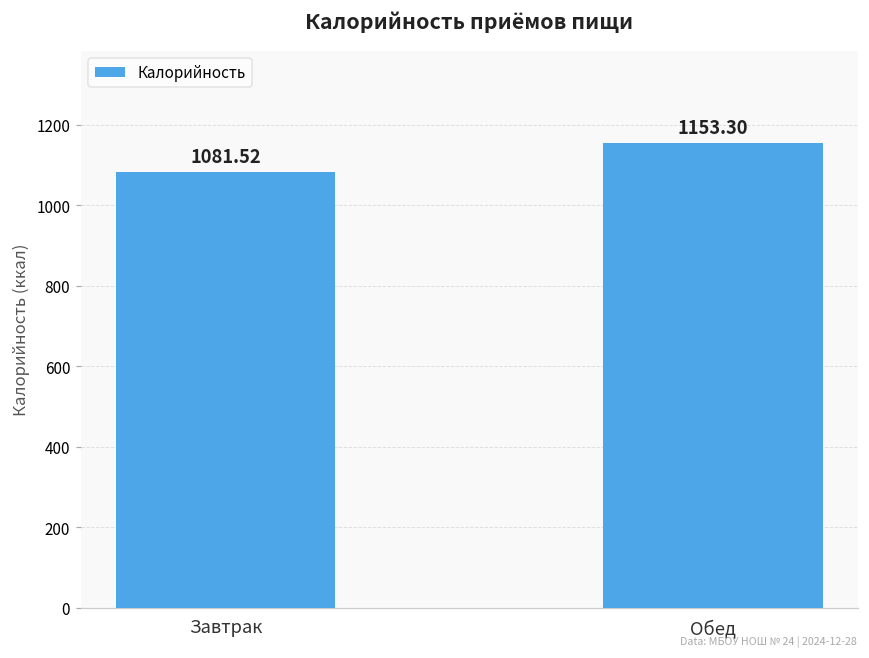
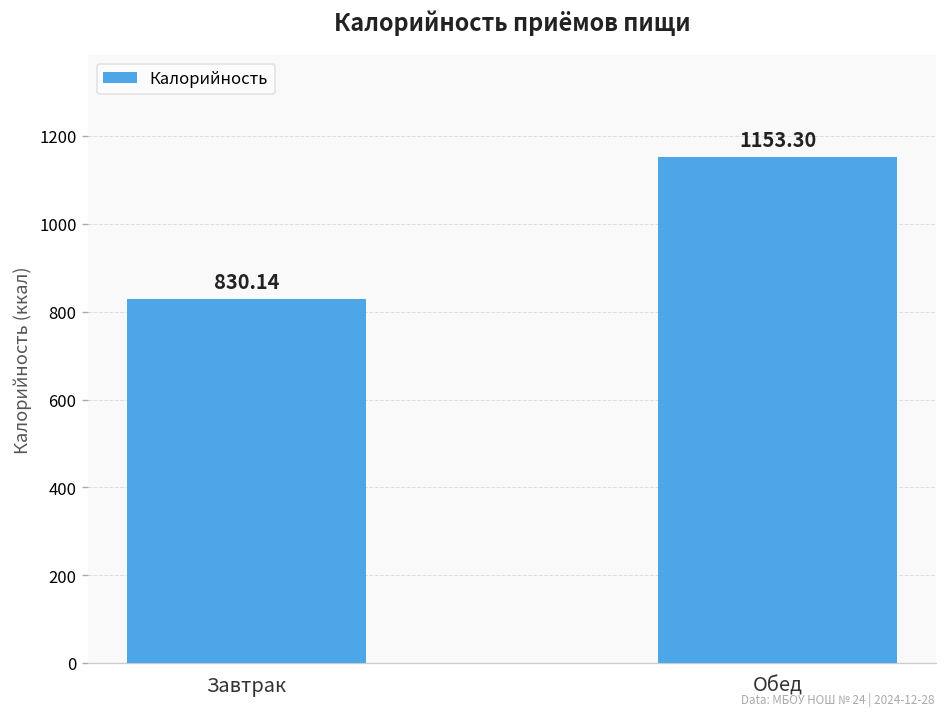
Завтрак: 1081.52 -> 830.14
